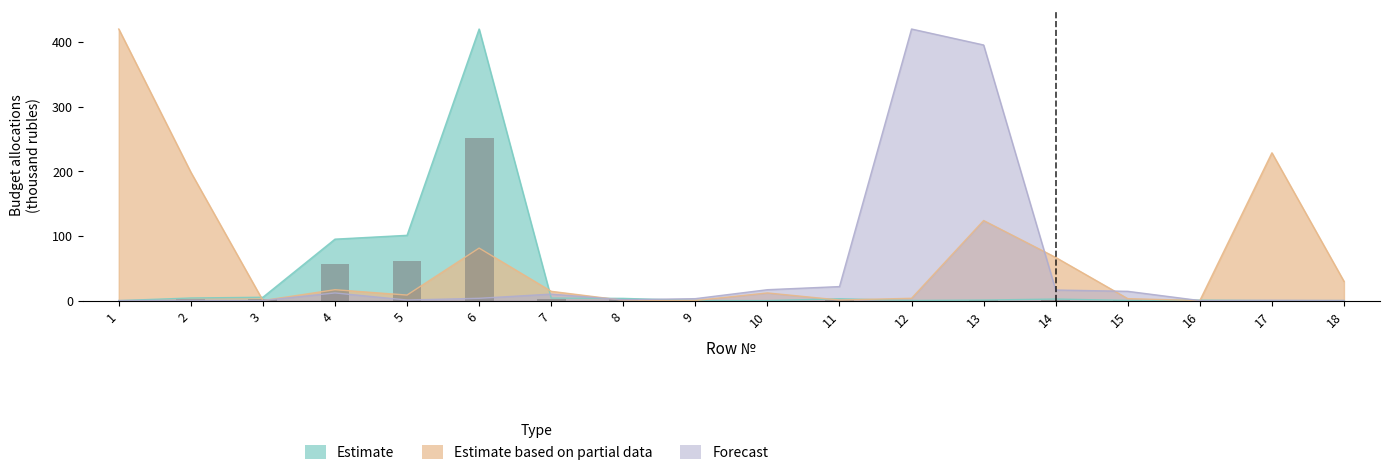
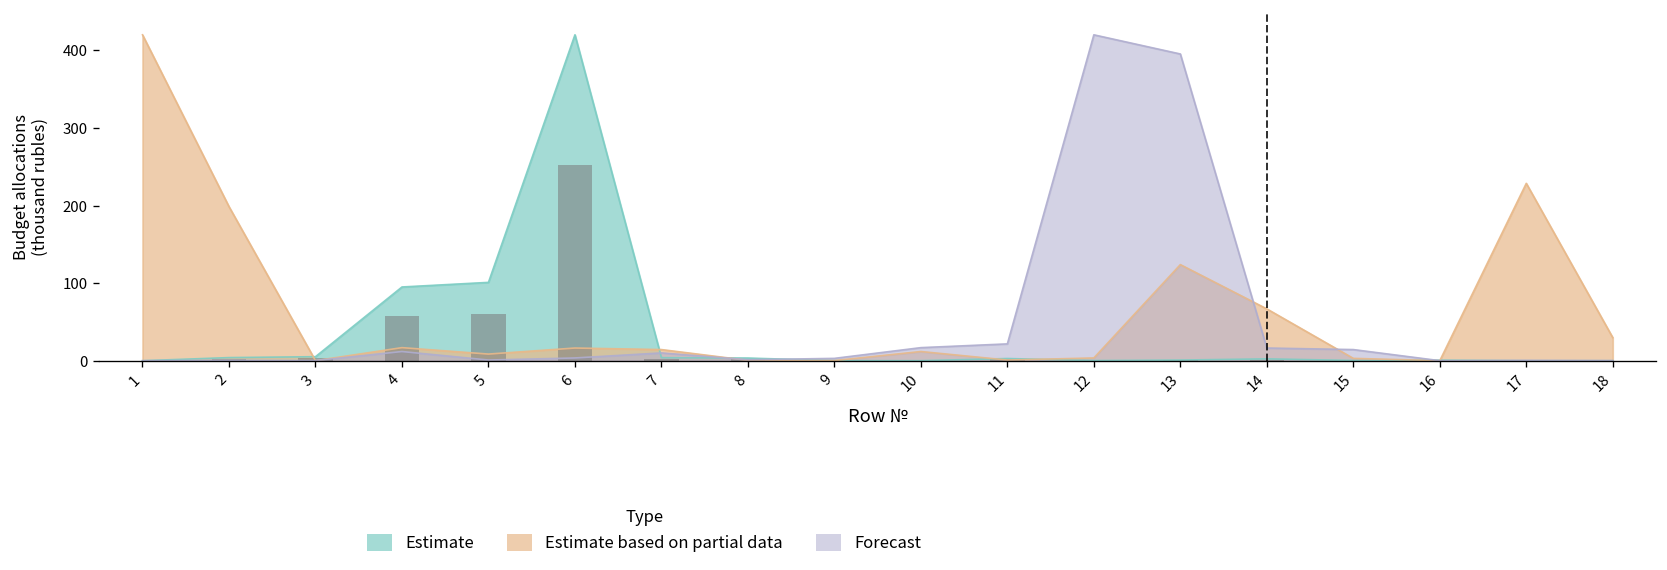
Estimate based on partial data, 6: 80 -> 20
